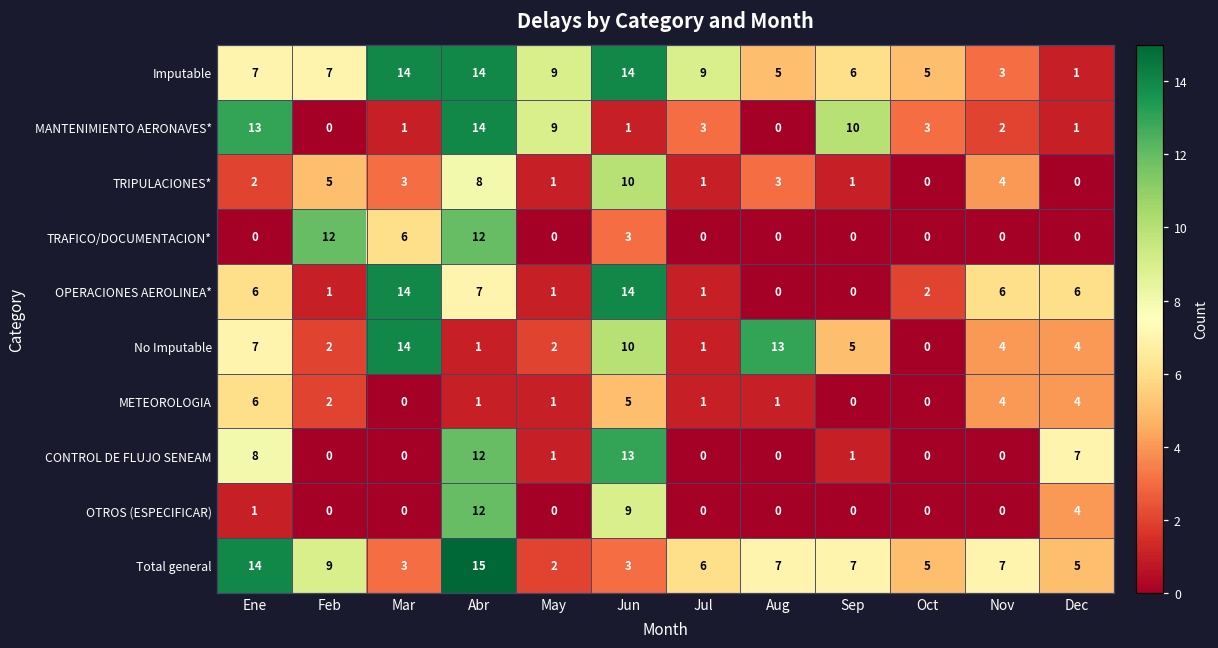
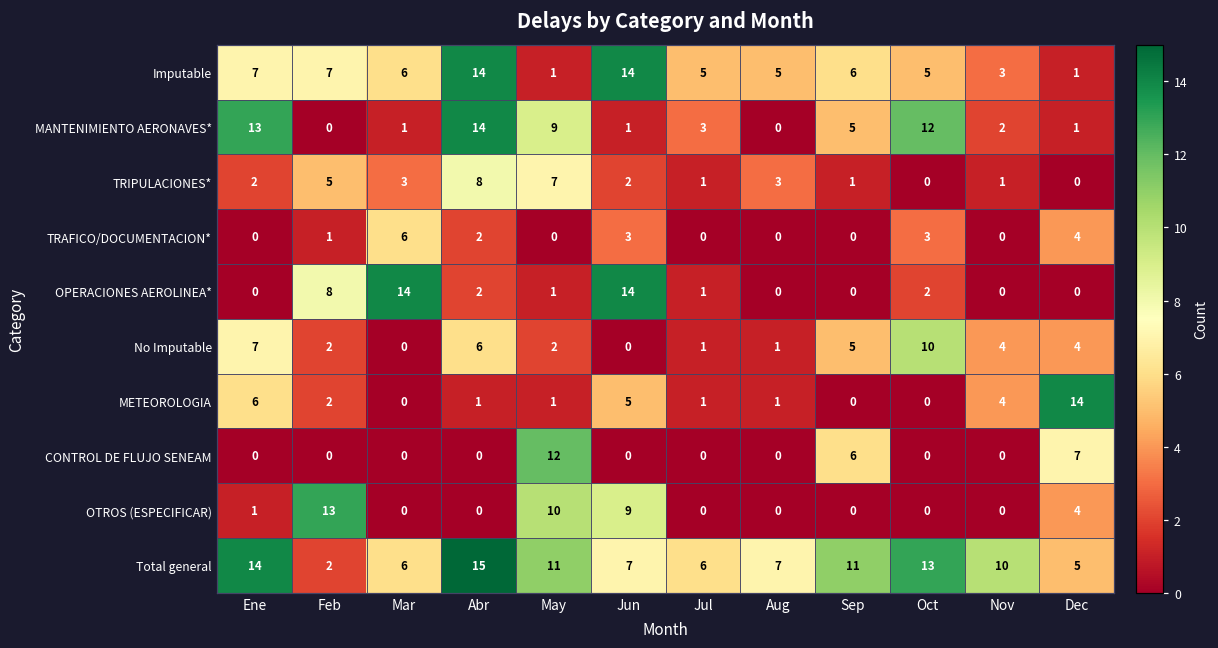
Imputable, Mar: 14 -> 6
Imputable, May: 9 -> 1
Imputable, Jul: 9 -> 5
MANTENIMIENTO AERONAVES*, Sep: 10 -> 5
MANTENIMIENTO AERONAVES*, Oct: 3 -> 12
TRIPULACIONES*, May: 1 -> 7
TRIPULACIONES*, Jun: 10 -> 2
TRIPULACIONES*, Nov: 4 -> 1
TRAFICO/DOCUMENTACION*, Feb: 12 -> 1
TRAFICO/DOCUMENTACION*, Abr: 12 -> 2
TRAFICO/DOCUMENTACION*, Oct: 0 -> 3
TRAFICO/DOCUMENTACION*, Dec: 0 -> 4
OPERACIONES AEROLINEA*, Ene: 6 -> 0
OPERACIONES AEROLINEA*, Feb: 1 -> 8
OPERACIONES AEROLINEA*, Abr: 7 -> 2
OPERACIONES AEROLINEA*, Nov: 6 -> 0
OPERACIONES AEROLINEA*, Dec: 6 -> 0
No Imputable, Mar: 14 -> 0
No Imputable, Abr: 1 -> 6
No Imputable, Jun: 10 -> 0
No Imputable, Aug: 13 -> 1
No Imputable, Oct: 0 -> 10
METEOROLOGIA, Dec: 4 -> 14
CONTROL DE FLUJO SENEAM, Ene: 8 -> 0
CONTROL DE FLUJO SENEAM, Abr: 12 -> 0
CONTROL DE FLUJO SENEAM, May: 1 -> 12
CONTROL DE FLUJO SENEAM, Jun: 13 -> 0
CONTROL DE FLUJO SENEAM, Sep: 1 -> 6
OTROS (ESPECIFICAR), Feb: 0 -> 13
OTROS (ESPECIFICAR), Abr: 12 -> 0
OTROS (ESPECIFICAR), May: 0 -> 10
Total general, Feb: 9 -> 2
Total general, Mar: 3 -> 6
Total general, May: 2 -> 11
Total general, Jun: 3 -> 7
Total general, Sep: 7 -> 11
Total general, Oct: 5 -> 13
Total general, Nov: 7 -> 10
